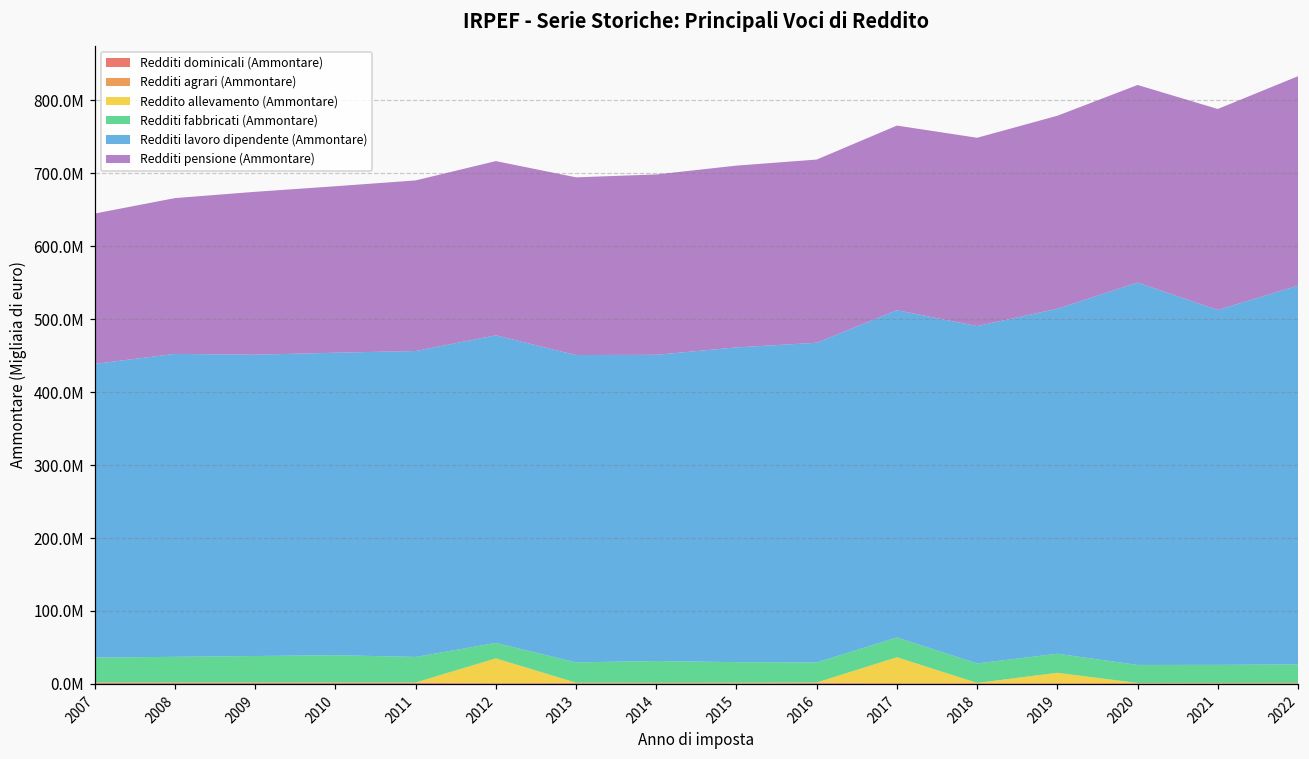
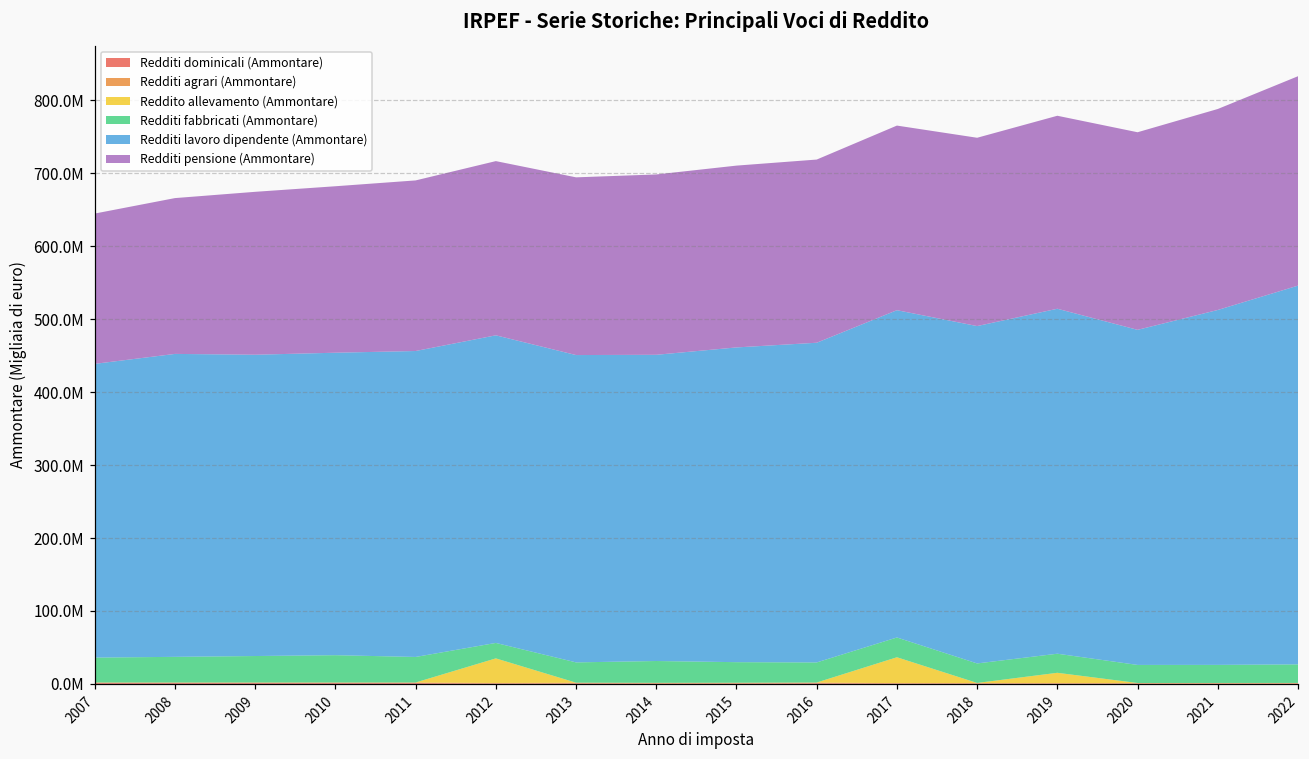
Redditi lavoro dipendente (Ammontare), 2020: 520000000 -> 460000000
